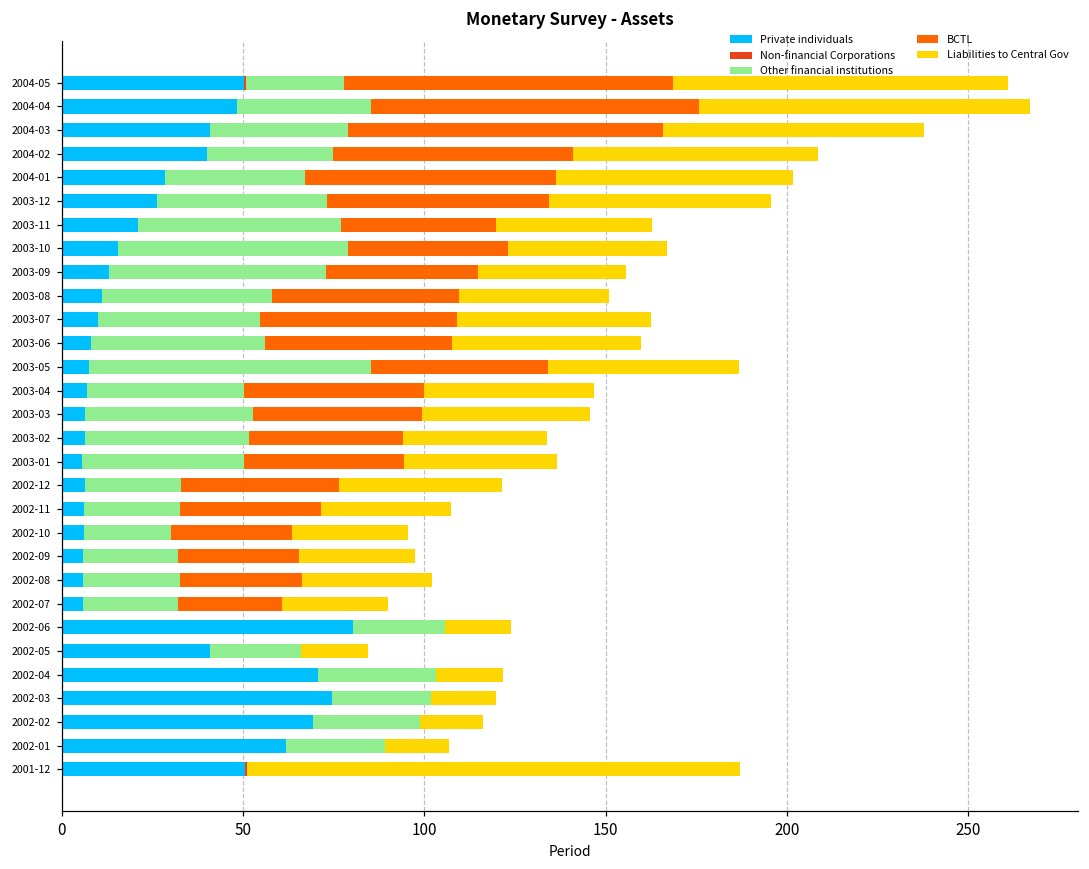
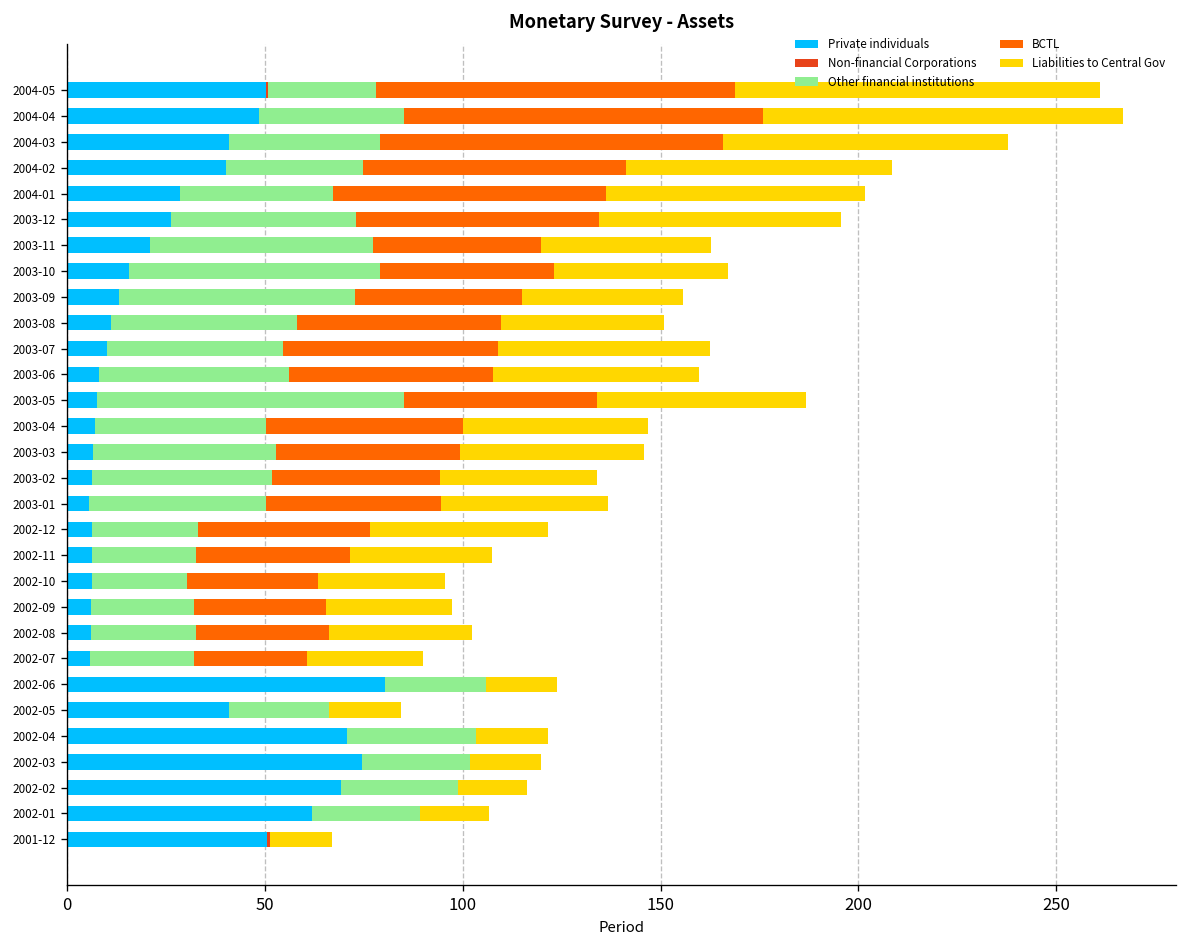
Liabilities to Central Gov, 2001-12: 136 -> 16
